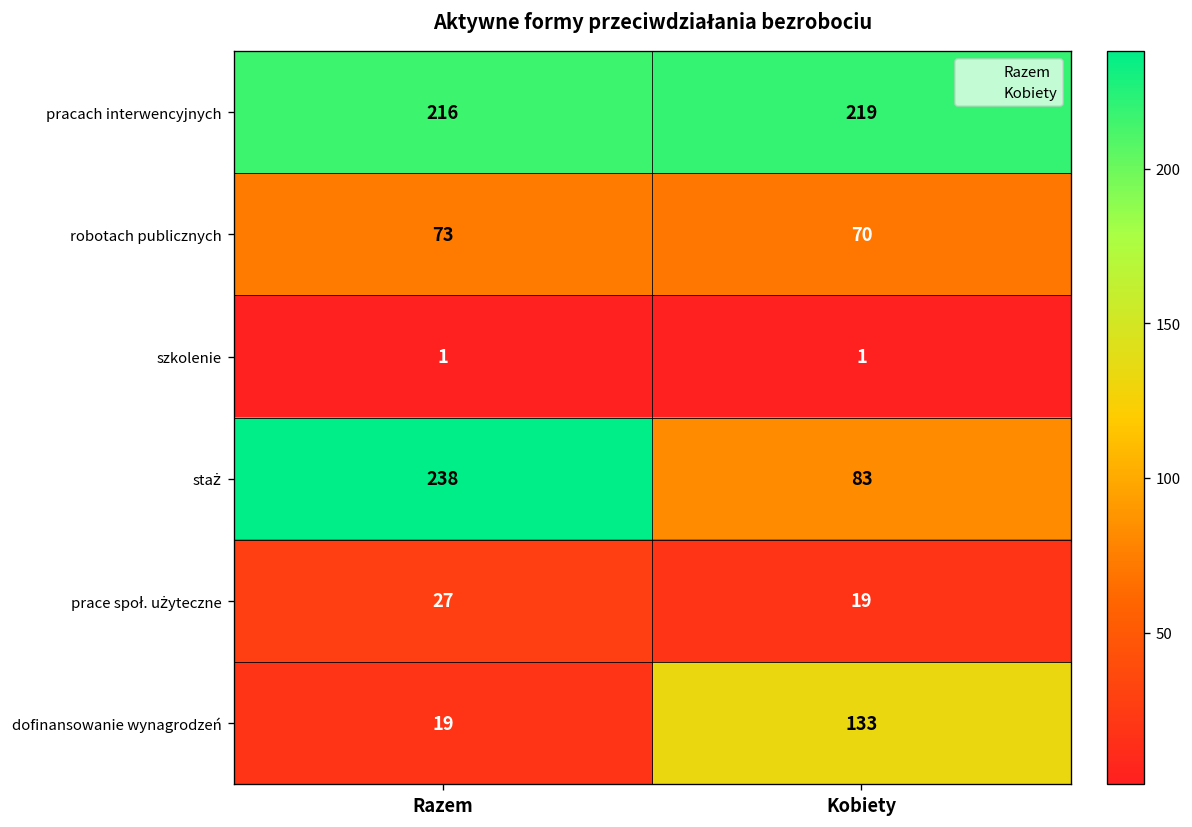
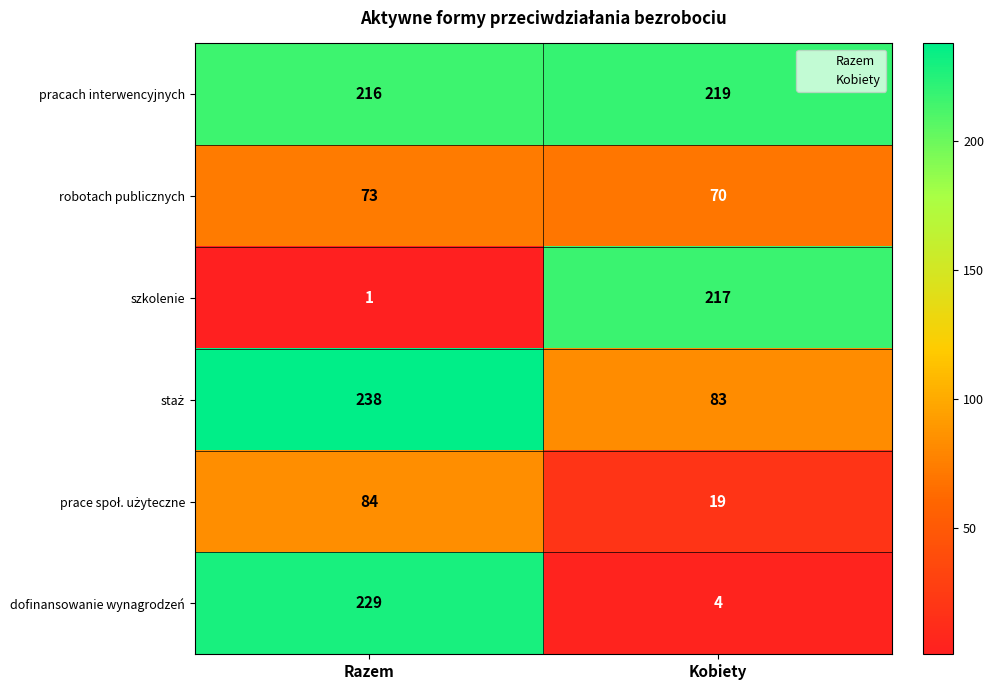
szkolenie, Kobiety: 1 -> 217
prace społ. użyteczne, Razem: 27 -> 84
dofinansowanie wynagrodzeń, Razem: 19 -> 229
dofinansowanie wynagrodzeń, Kobiety: 133 -> 4
